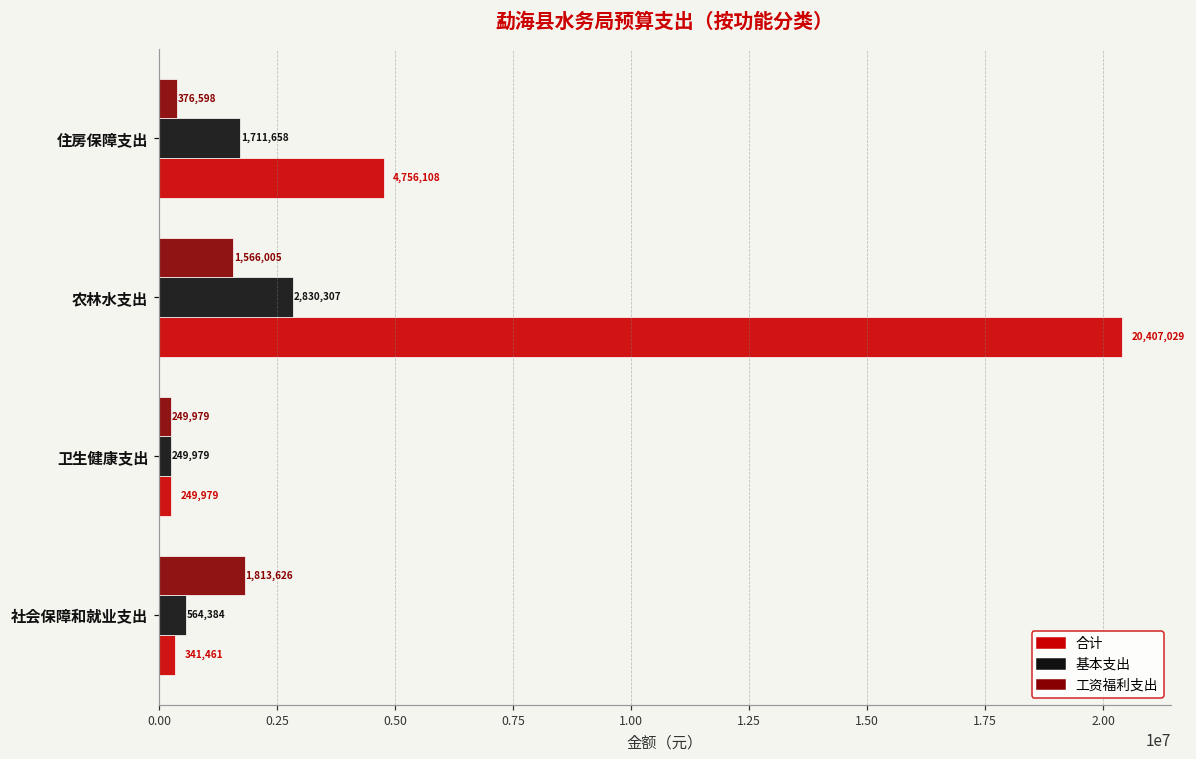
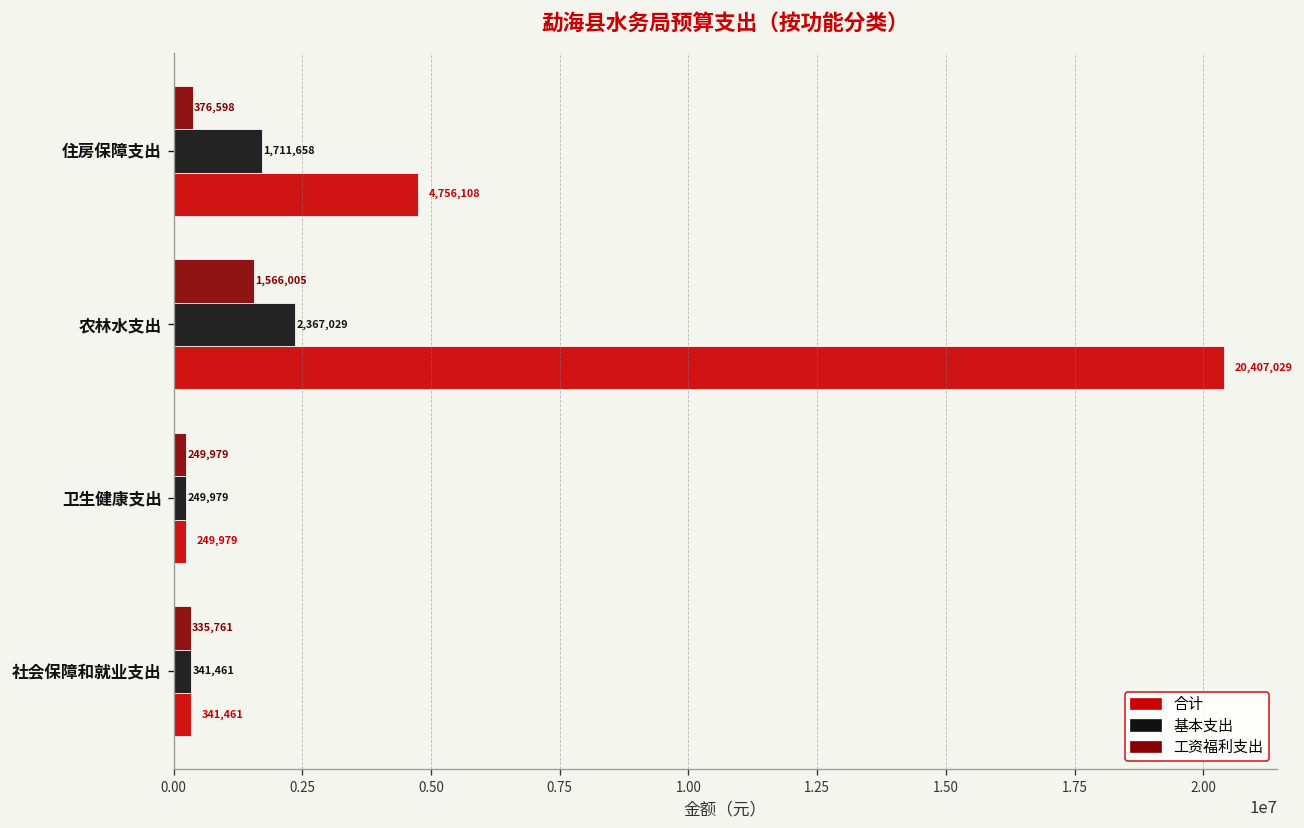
基本支出, 农林水支出: 2,830,307 -> 2,367,029
工资福利支出, 社会保障和就业支出: 1,813,626 -> 335,761
基本支出, 社会保障和就业支出: 564,384 -> 341,461
